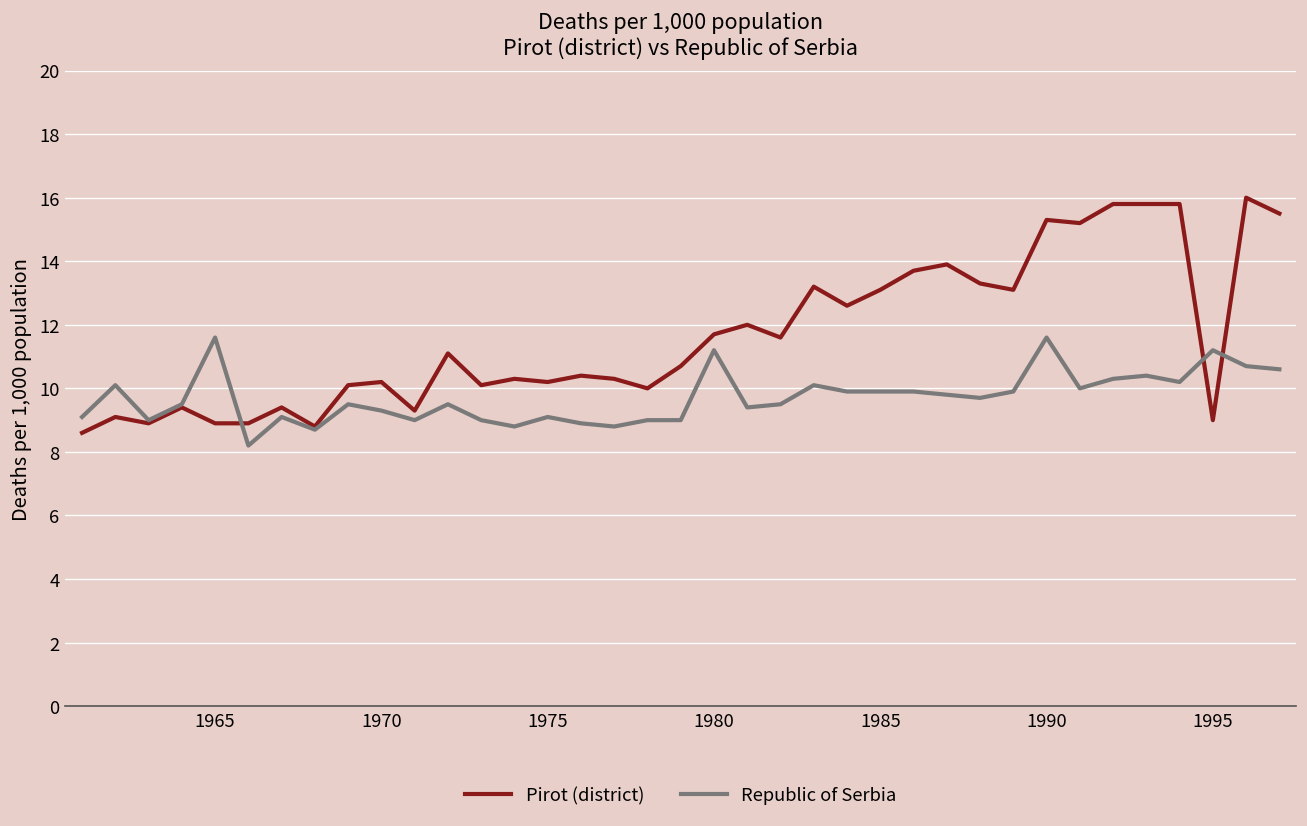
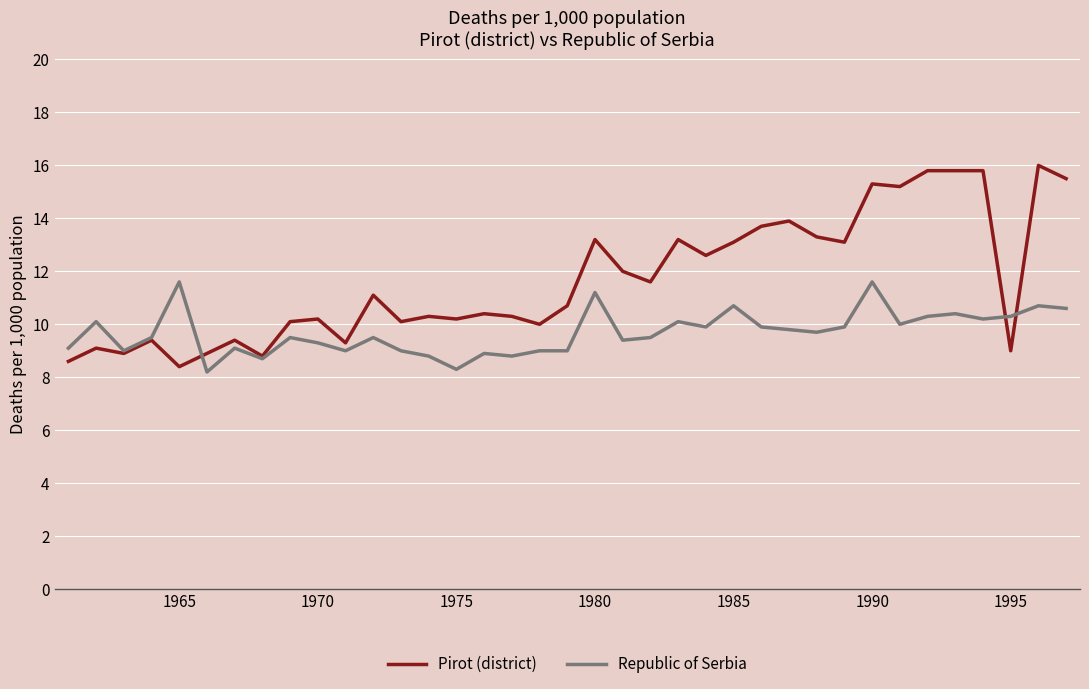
Pirot (district), 1965: 8.9 -> 8.4
Republic of Serbia, 1975: 9.1 -> 8.3
Pirot (district), 1980: 11.7 -> 13.2
Republic of Serbia, 1985: 9.9 -> 10.7
Republic of Serbia, 1995: 11.2 -> 10.3
